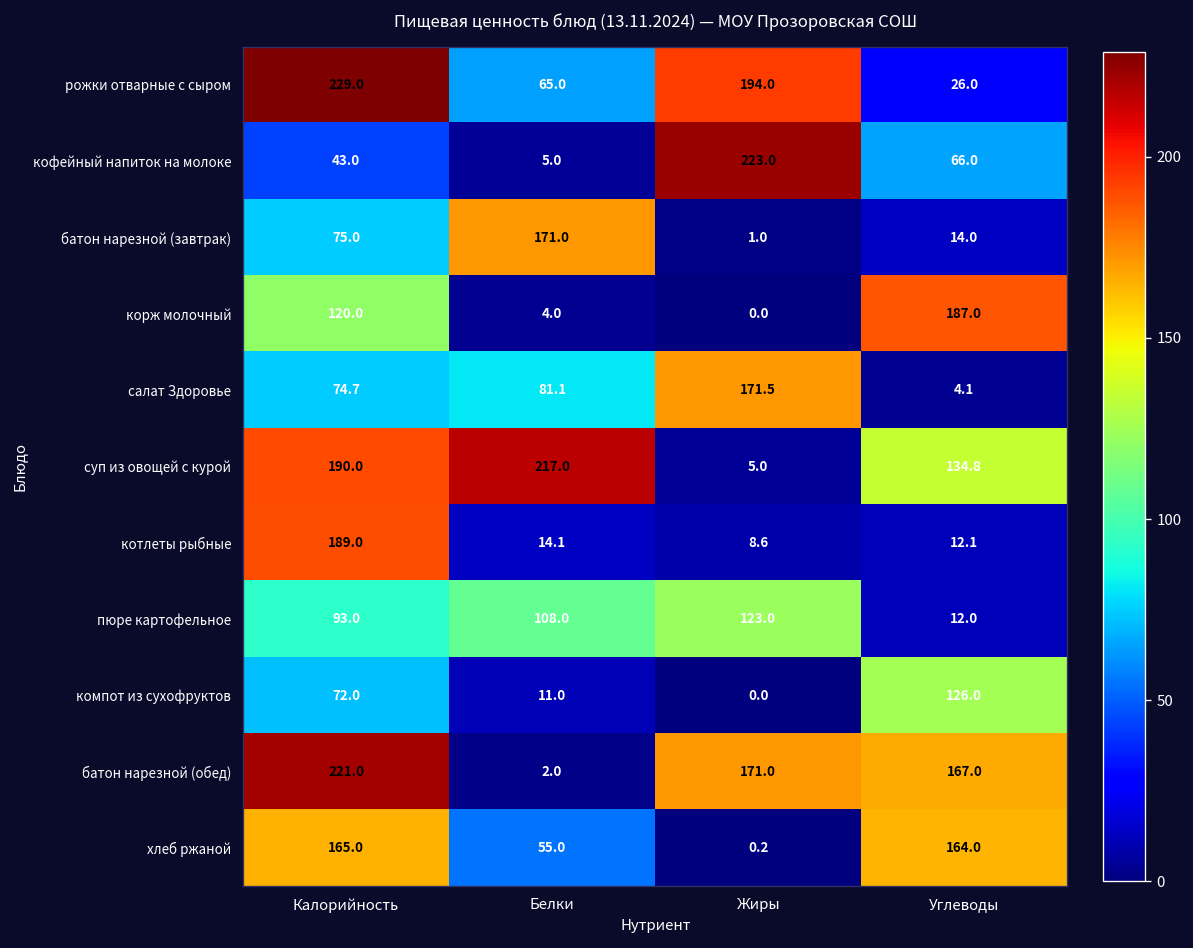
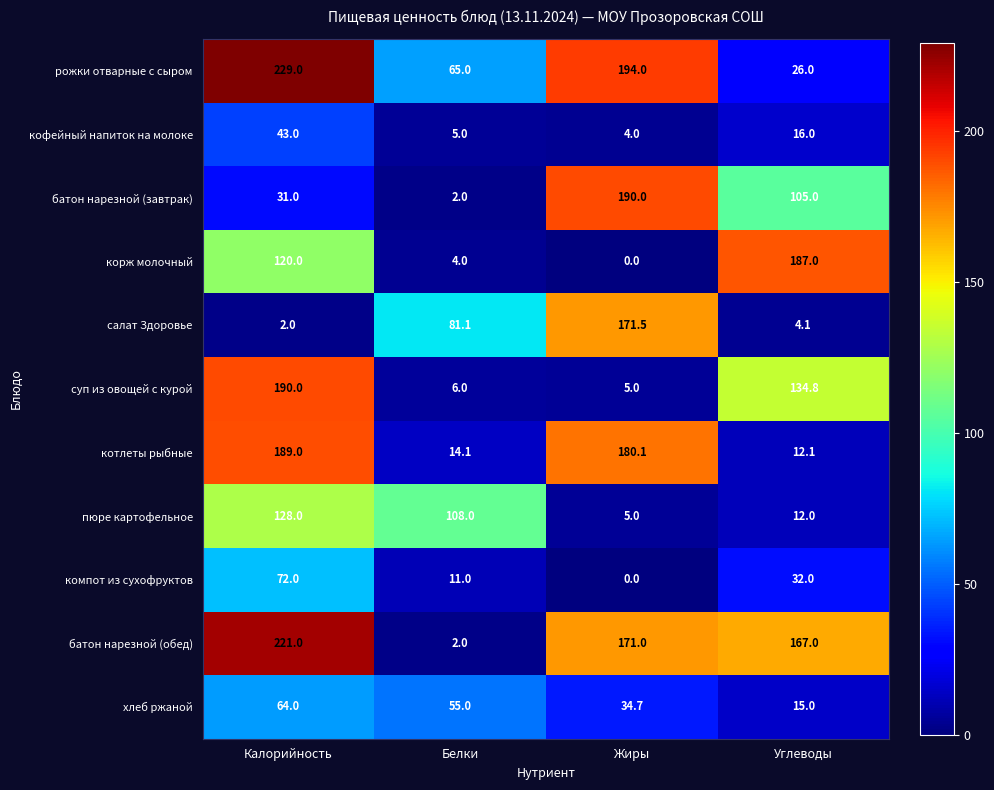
кофейный напиток на молоке, Жиры: 223.0 -> 4.0
кофейный напиток на молоке, Углеводы: 66.0 -> 16.0
батон нарезной (завтрак), Калорийность: 75.0 -> 31.0
батон нарезной (завтрак), Белки: 171.0 -> 2.0
батон нарезной (завтрак), Жиры: 1.0 -> 190.0
батон нарезной (завтрак), Углеводы: 14.0 -> 105.0
салат Здоровье, Калорийность: 74.7 -> 2.0
суп из овощей с курой, Белки: 217.0 -> 6.0
котлеты рыбные, Жиры: 8.6 -> 180.1
пюре картофельное, Калорийность: 93.0 -> 128.0
пюре картофельное, Жиры: 123.0 -> 5.0
компот из сухофруктов, Углеводы: 126.0 -> 32.0
хлеб ржаной, Калорийность: 165.0 -> 64.0
хлеб ржаной, Жиры: 0.2 -> 34.7
хлеб ржаной, Углеводы: 164.0 -> 15.0
